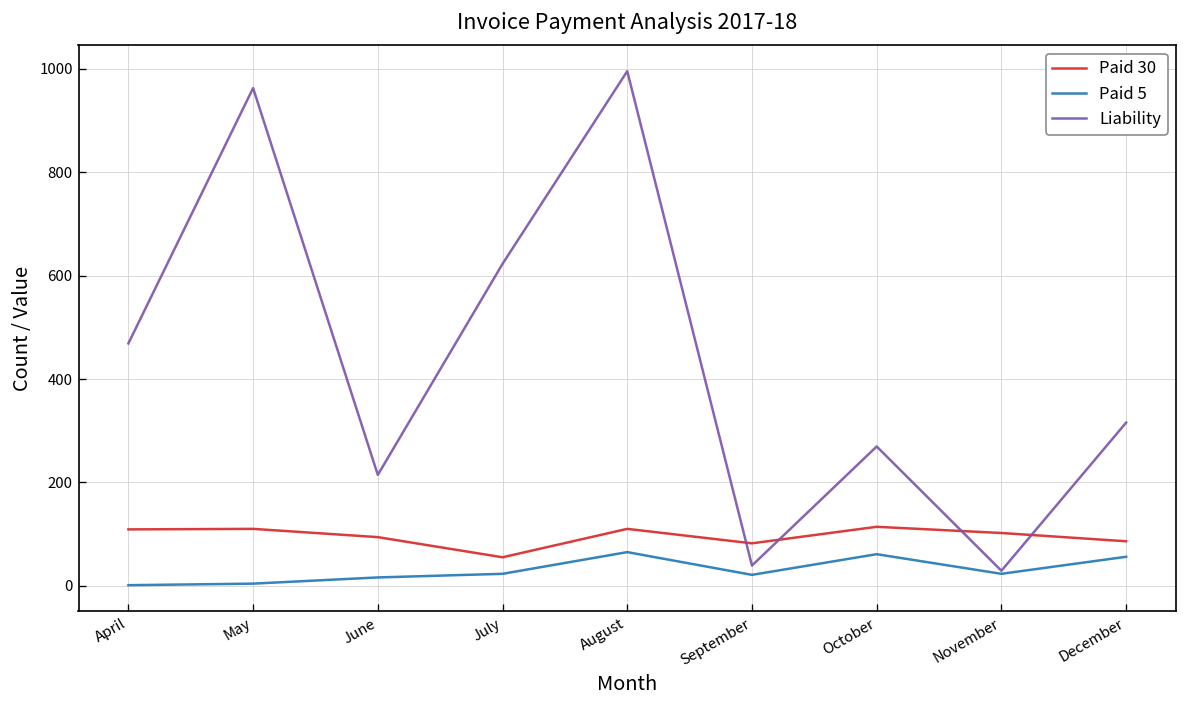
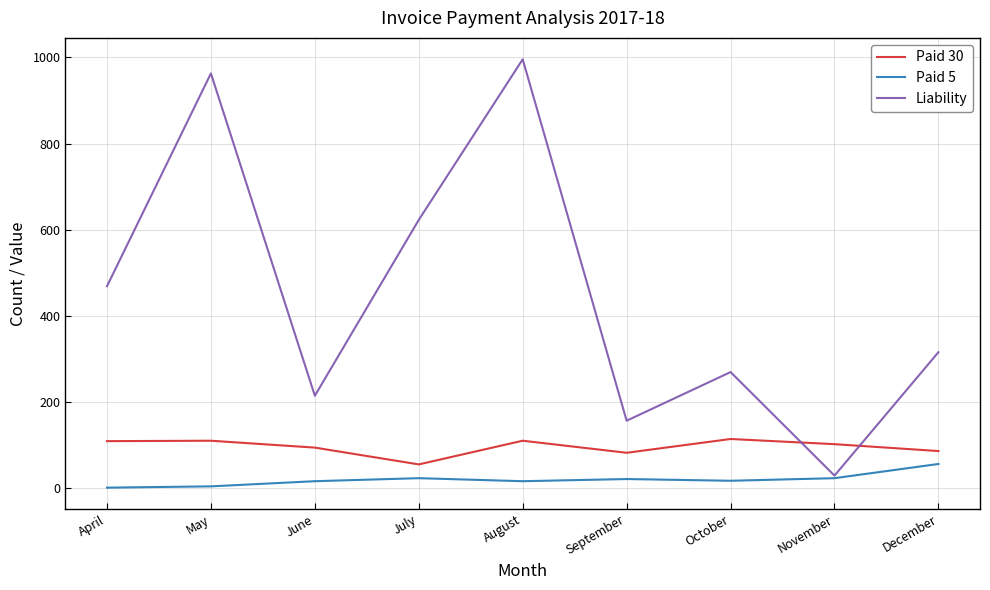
Paid 5, August: 70 -> 20
Liability, September: 40 -> 160
Paid 5, October: 60 -> 20
